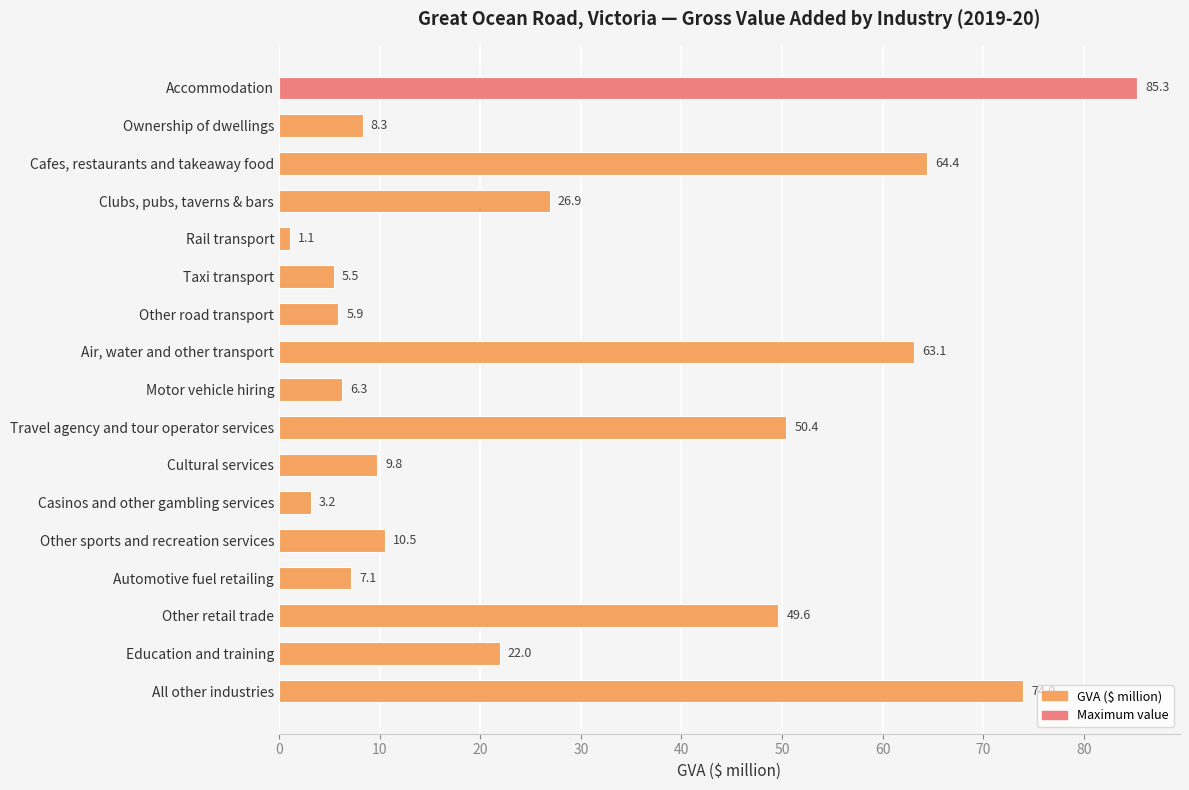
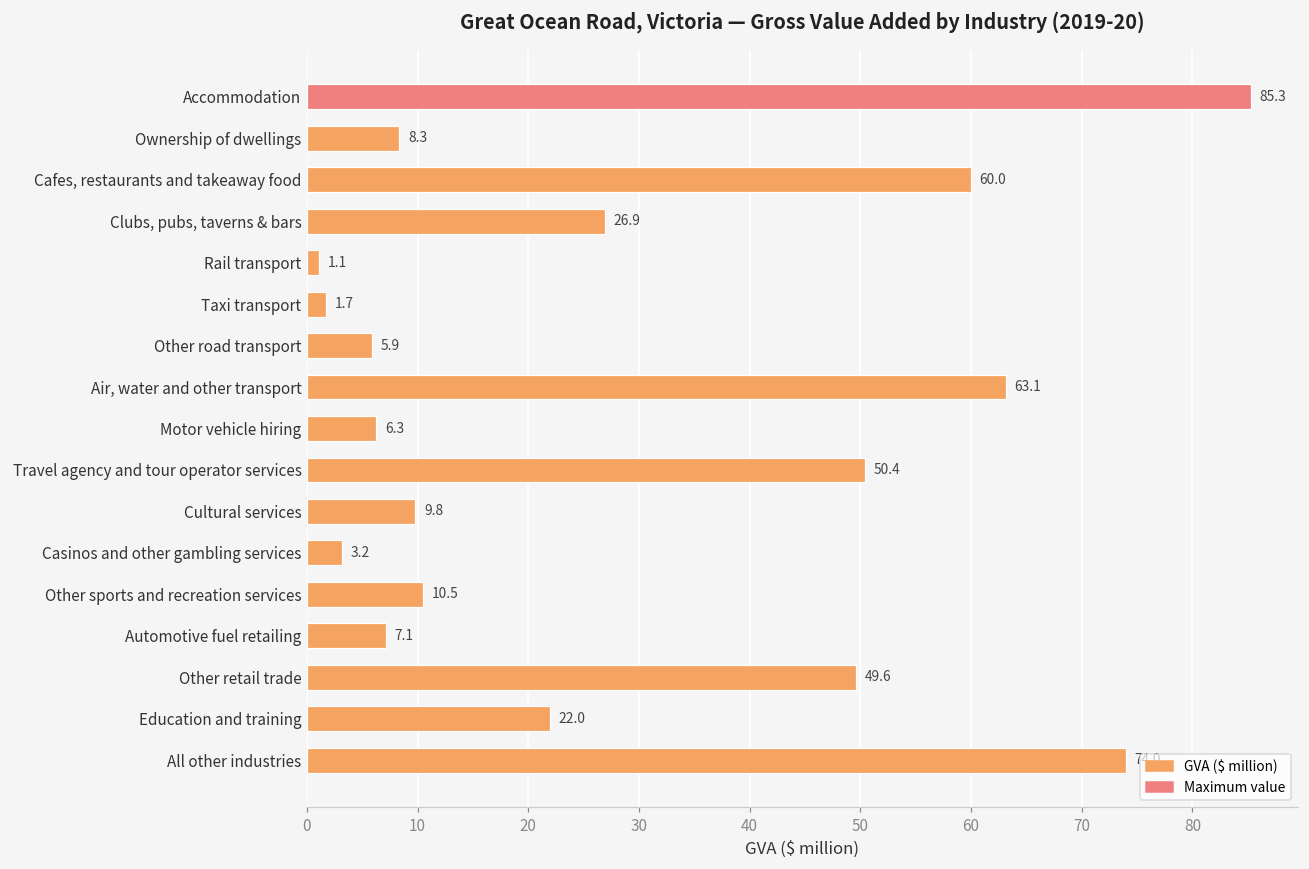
Cafes, restaurants and takeaway food: 64.4 -> 60.0
Taxi transport: 5.5 -> 1.7
